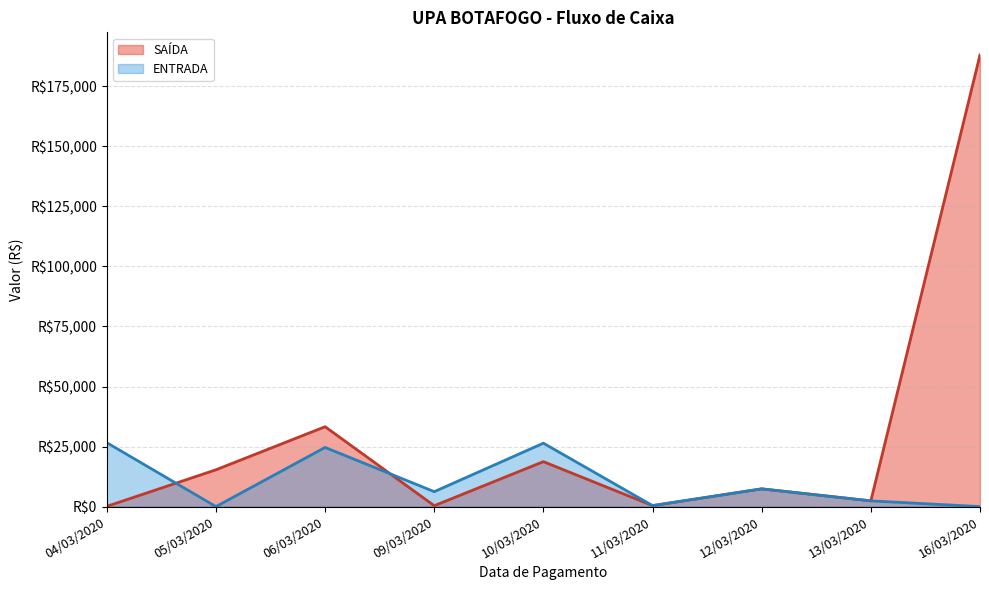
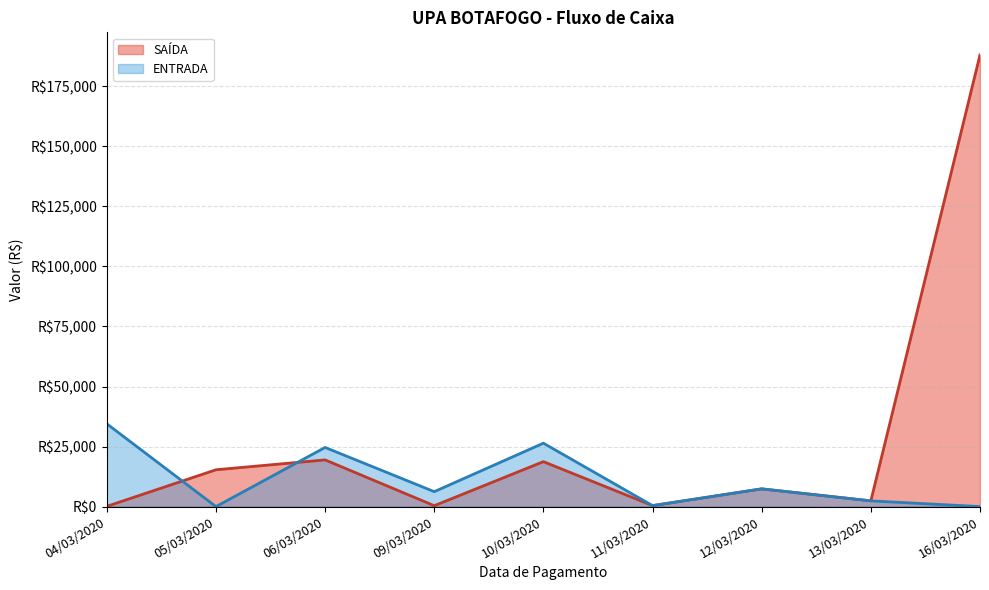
ENTRADA, 04/03/2020: R$27,000 -> R$34,000
SAÍDA, 06/03/2020: R$33,000 -> R$19,000
